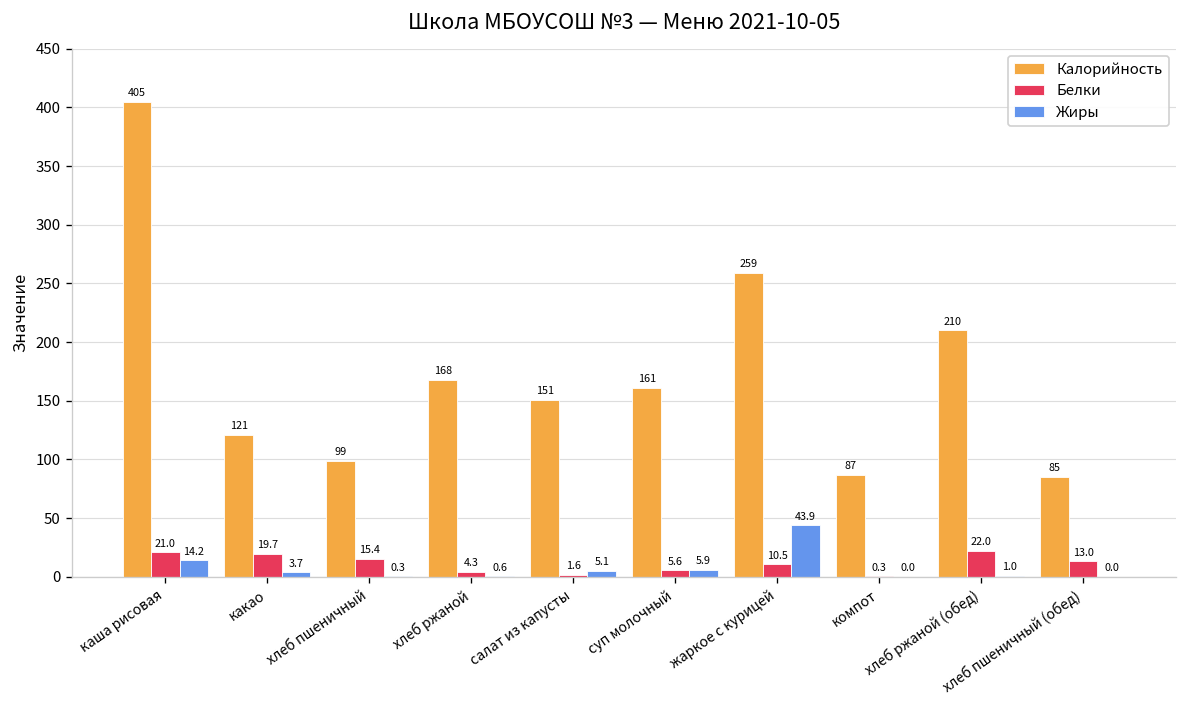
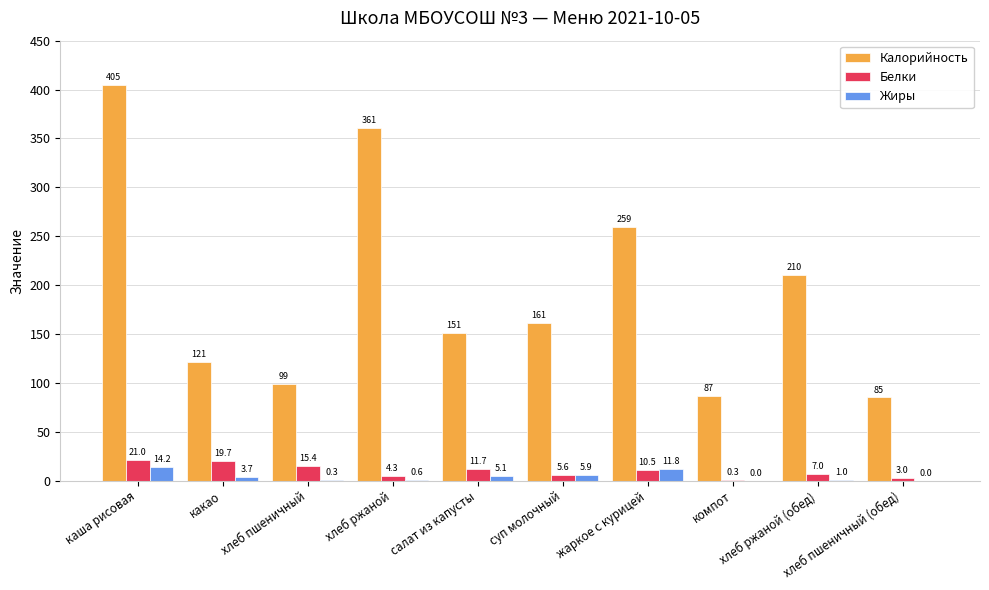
Калорийность, хлеб ржаной: 168 -> 361
Белки, салат из капусты: 1.6 -> 11.7
Жиры, жаркое с курицей: 43.9 -> 11.8
Белки, хлеб ржаной (обед): 22.0 -> 7.0
Белки, хлеб пшеничный (обед): 13.0 -> 3.0
